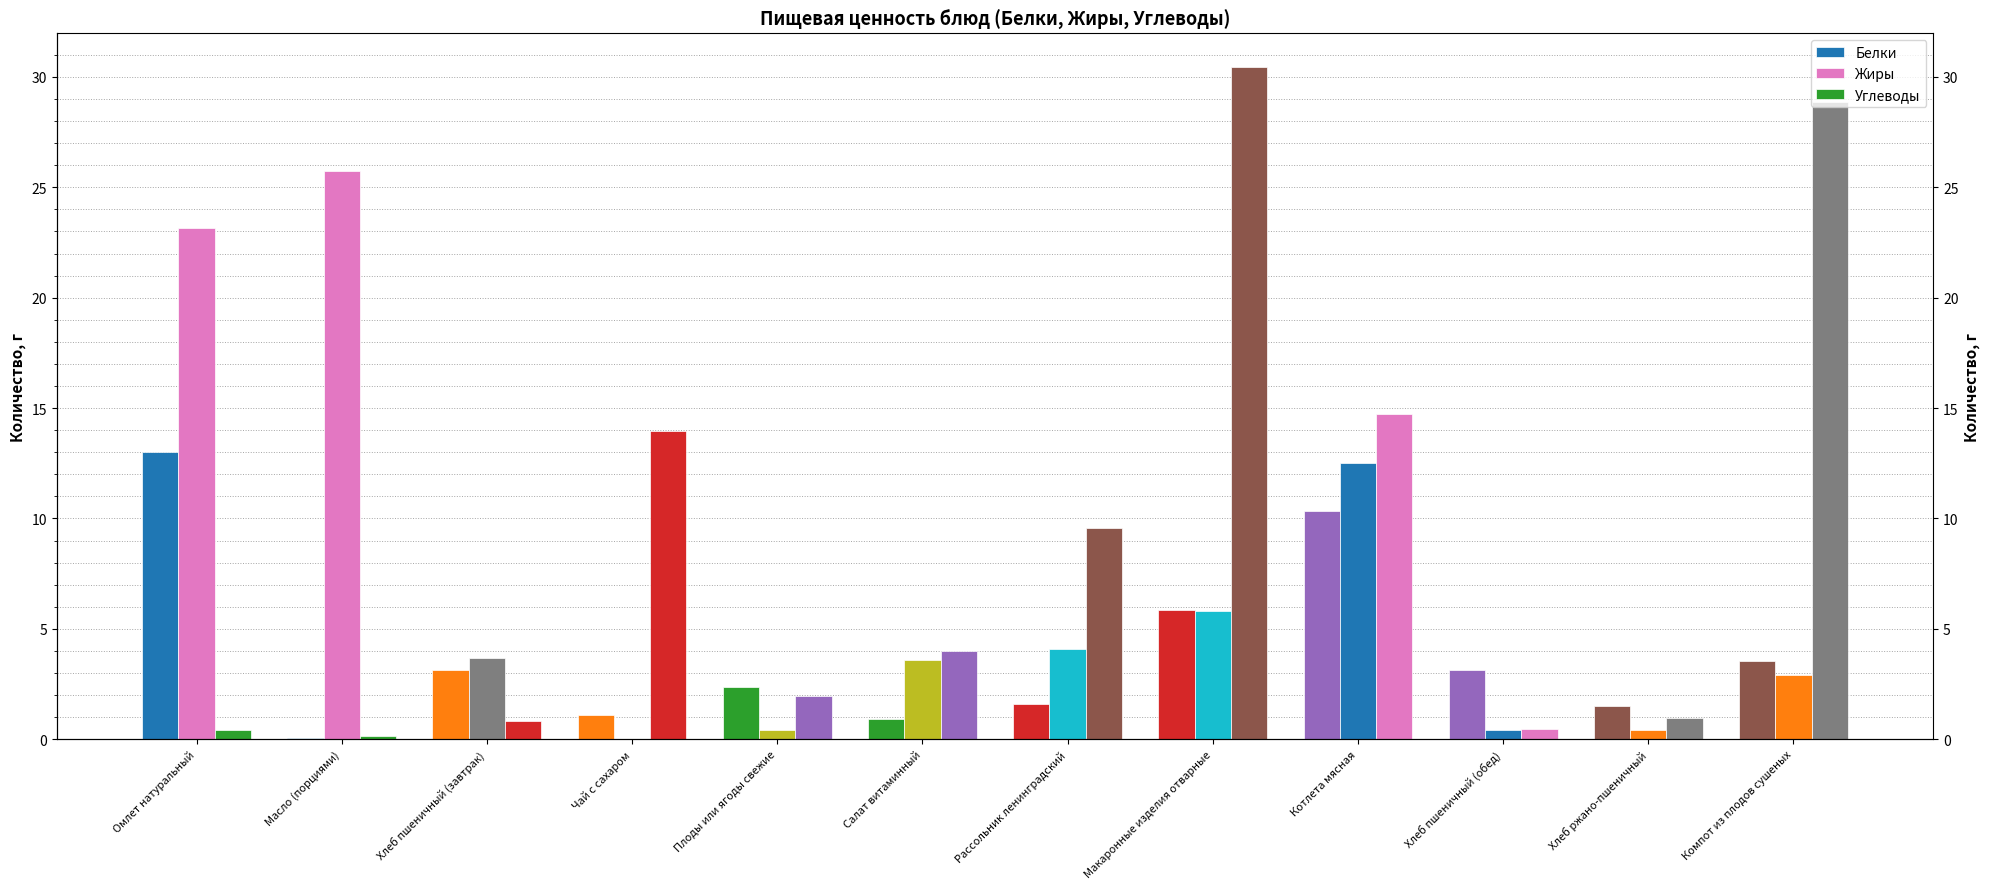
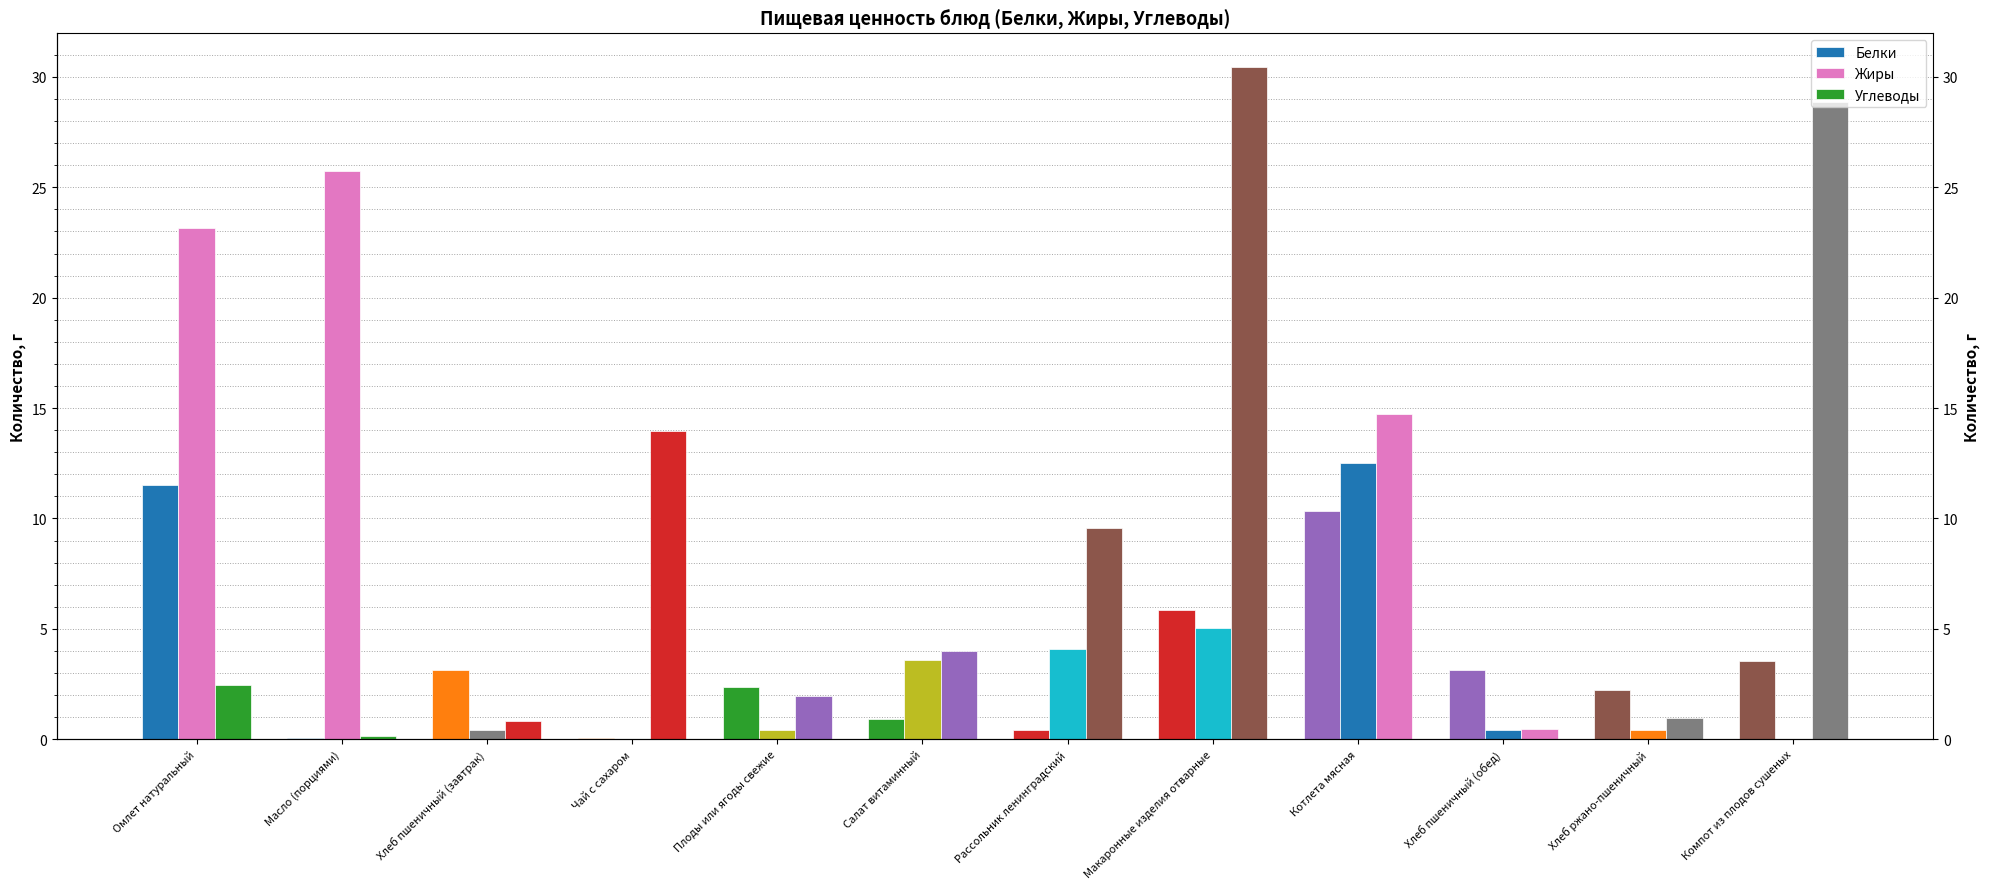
Белки, Омлет натуральный: 13.0 -> 11.5
Углеводы, Омлет натуральный: 0.4 -> 2.5
Жиры, Хлеб пшеничный (завтрак): 3.7 -> 0.4
Белки, Чай с сахаром: 1.1 -> 0.1
Белки, Рассольник ленинградский: 1.6 -> 0.4
Жиры, Макаронные изделия отварные: 5.8 -> 5.0
Белки, Хлеб ржано-пшеничный: 1.5 -> 2.2
Жиры, Компот из плодов сушеных: 2.9 -> 0.0
